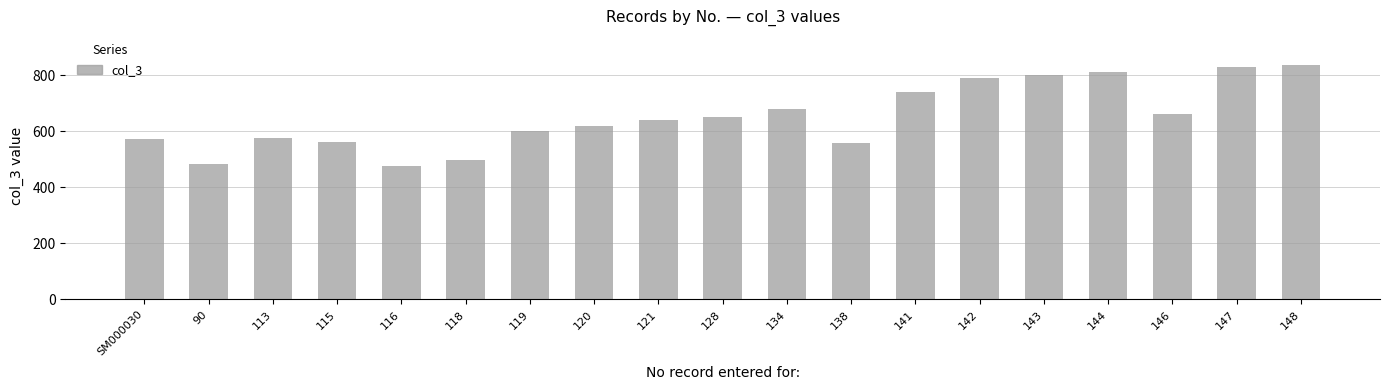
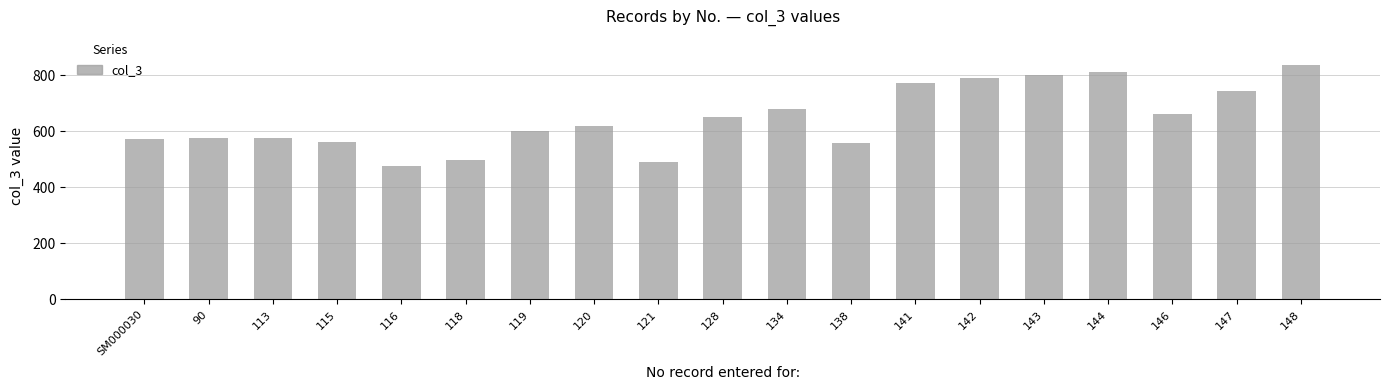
90: 480 -> 580
121: 640 -> 490
141: 740 -> 770
147: 830 -> 750
